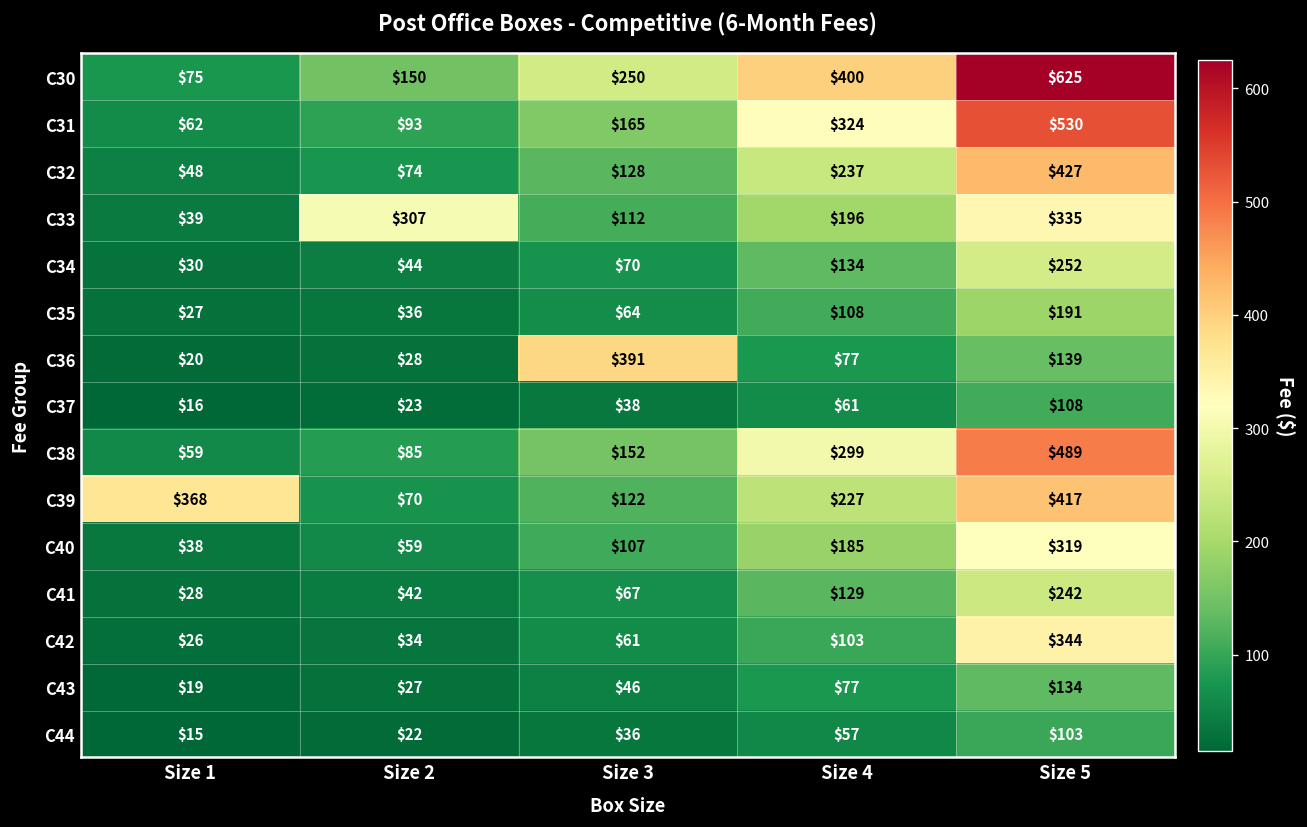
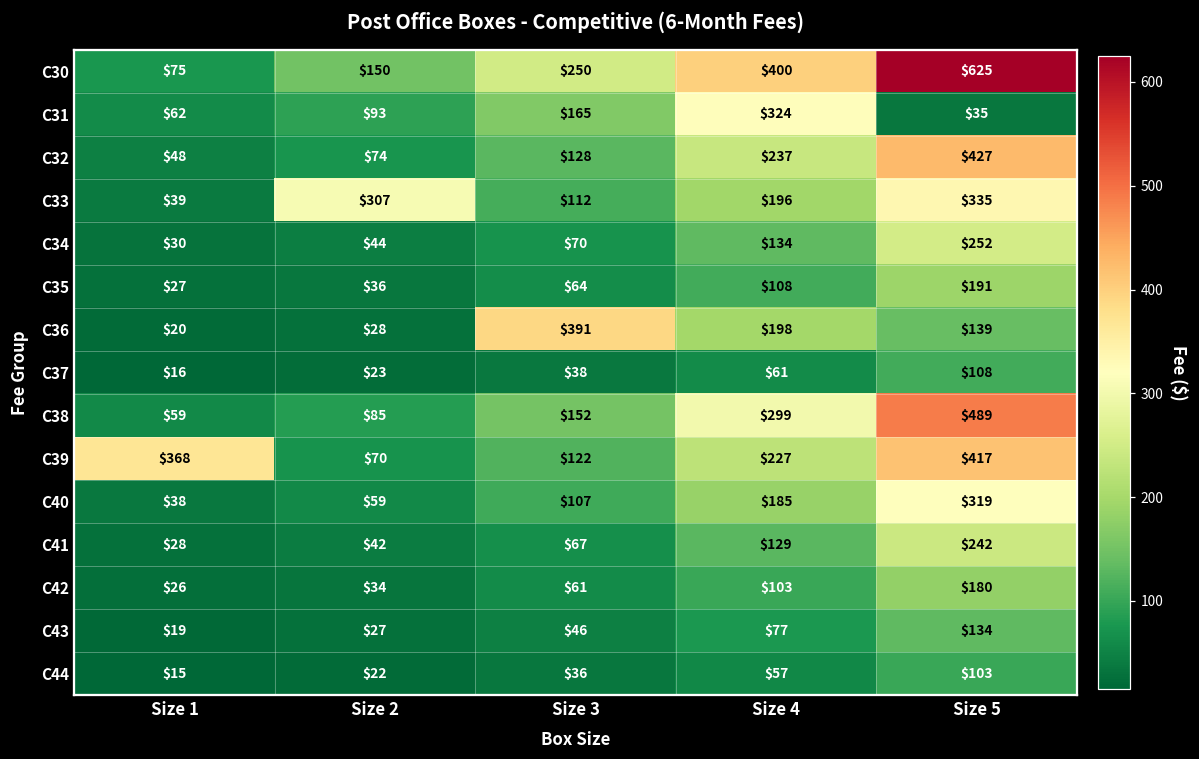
C31, Size 5: $530 -> $35
C36, Size 4: $77 -> $198
C42, Size 5: $344 -> $180
